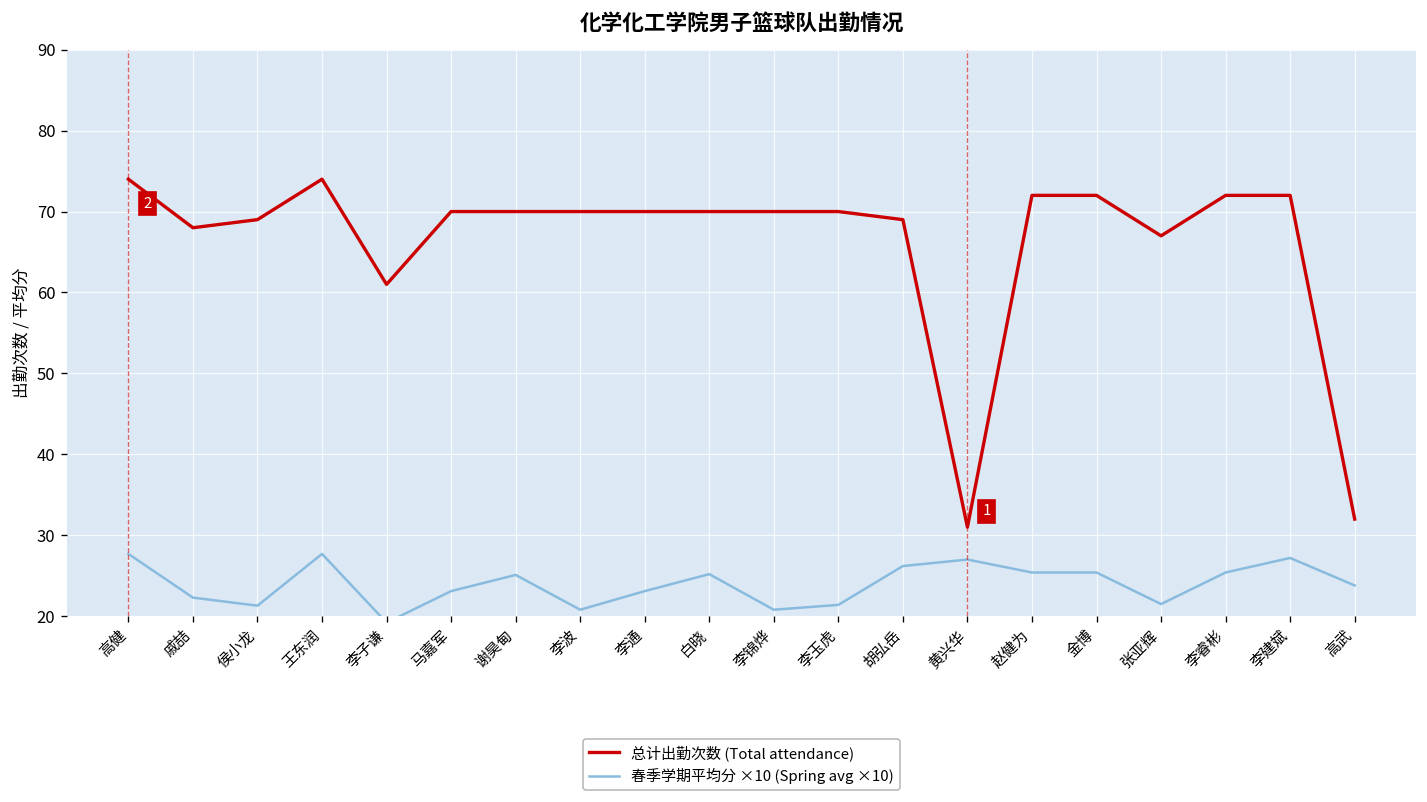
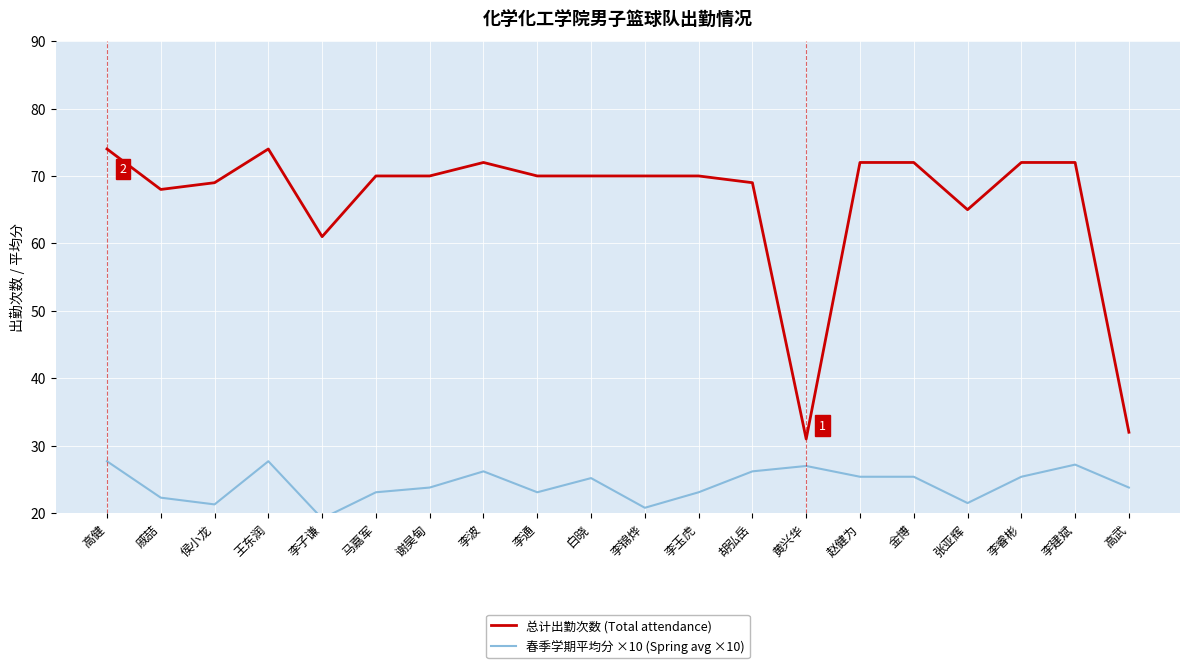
春季学期平均分 ×10 (Spring avg ×10), 谢昊甸: 25 -> 24
总计出勤次数 (Total attendance), 李波: 70 -> 72
春季学期平均分 ×10 (Spring avg ×10), 李波: 21 -> 26
春季学期平均分 ×10 (Spring avg ×10), 李玉虎: 21 -> 23
总计出勤次数 (Total attendance), 张亚辉: 67 -> 65
